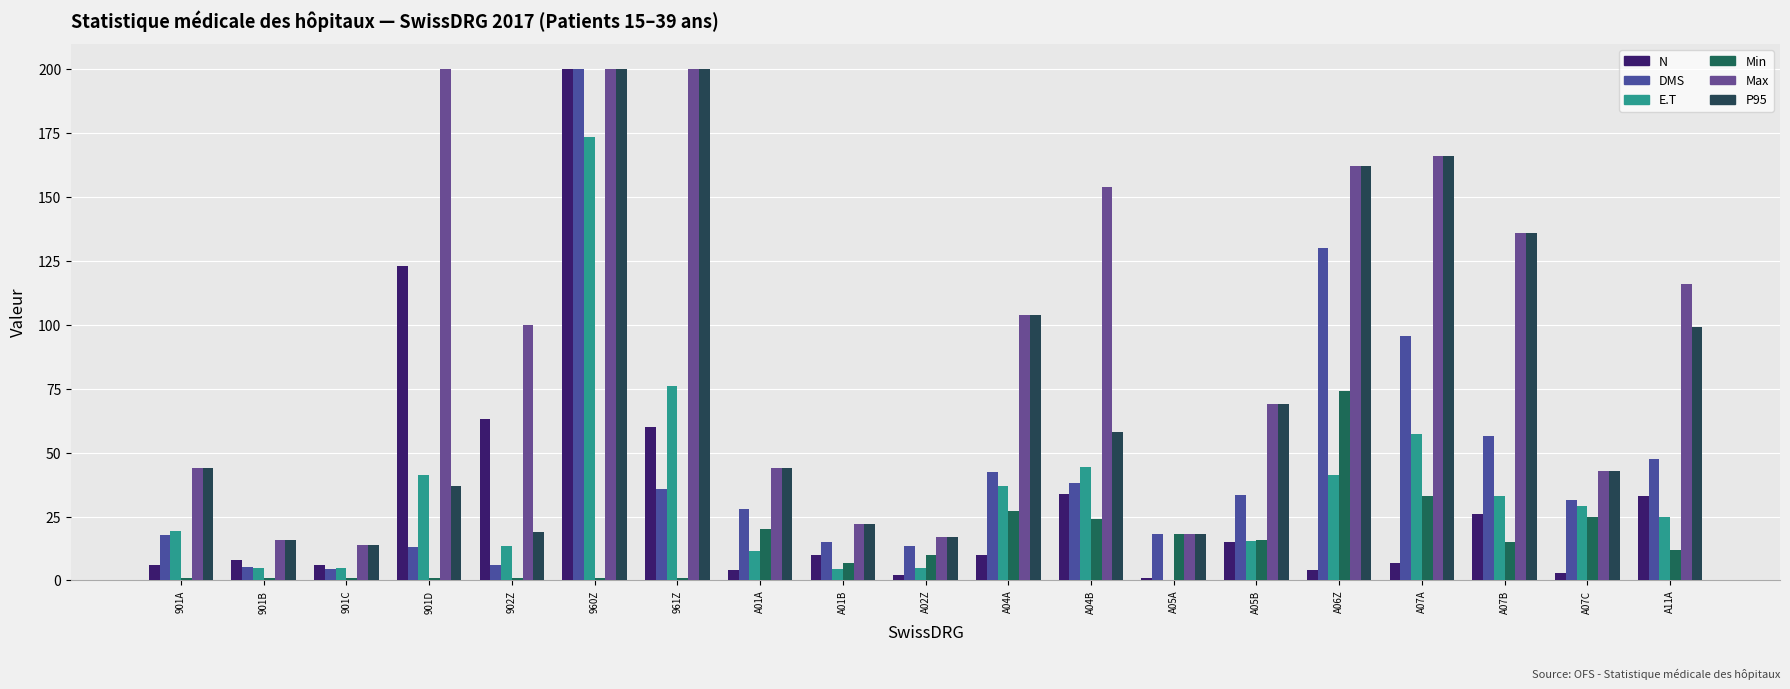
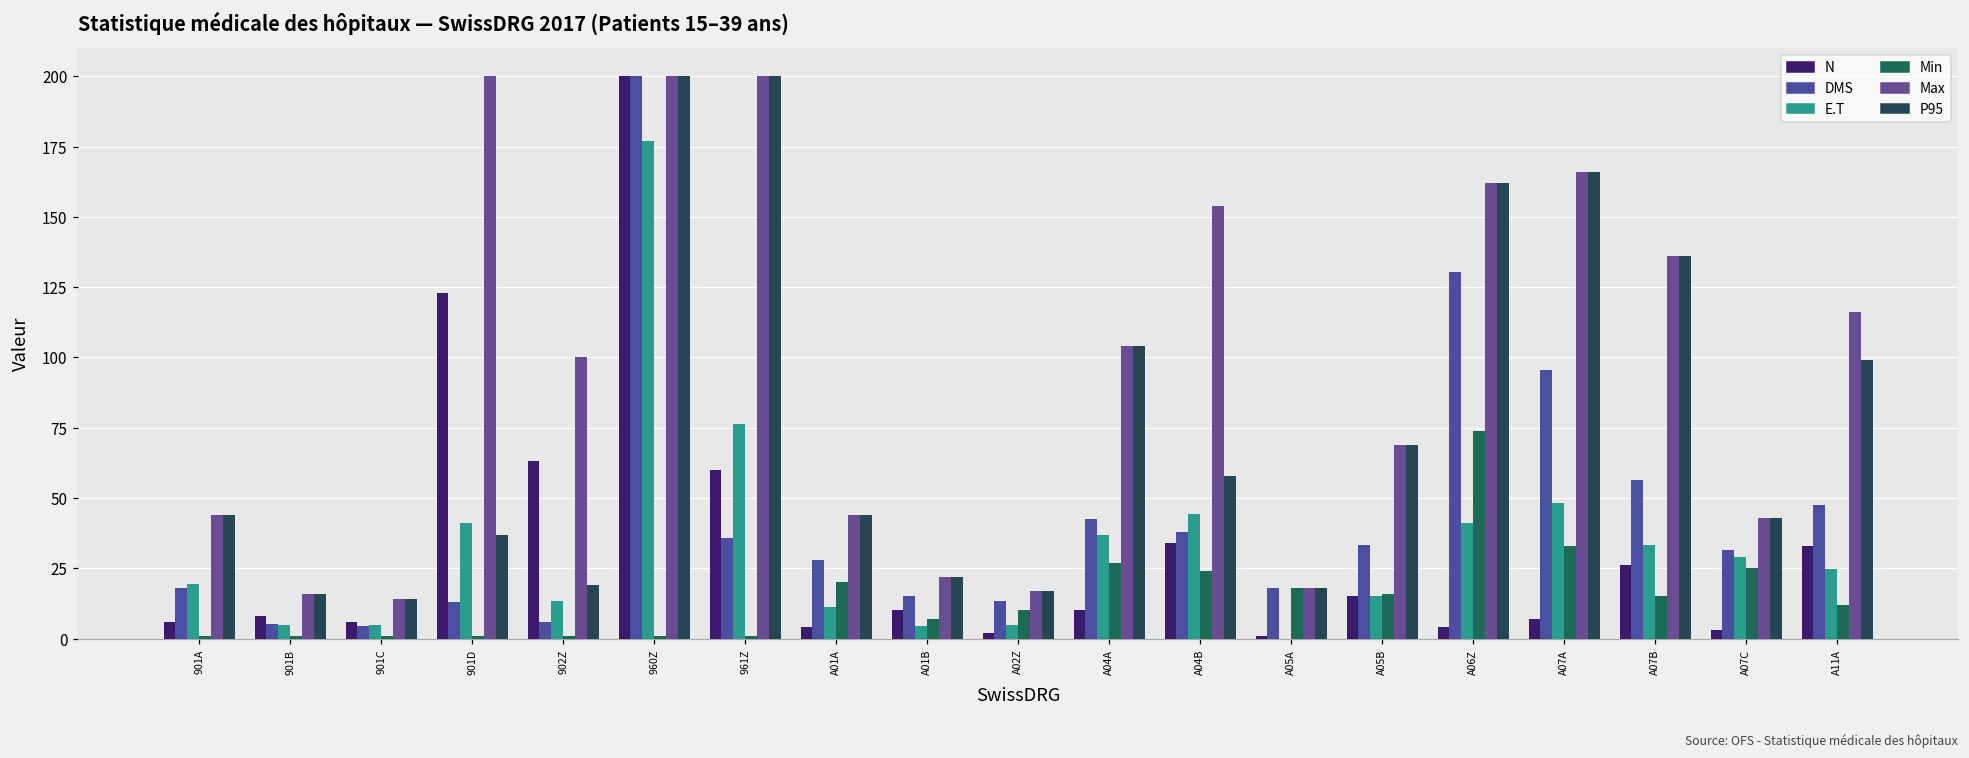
E.T, 960Z: 173 -> 177
E.T, A07A: 57 -> 48
